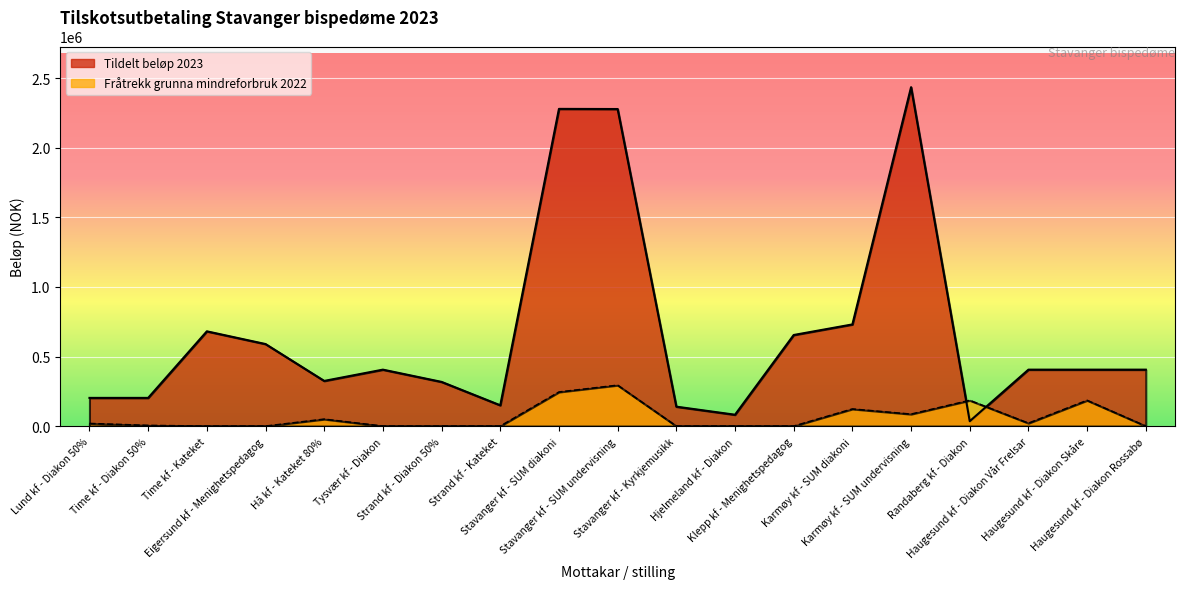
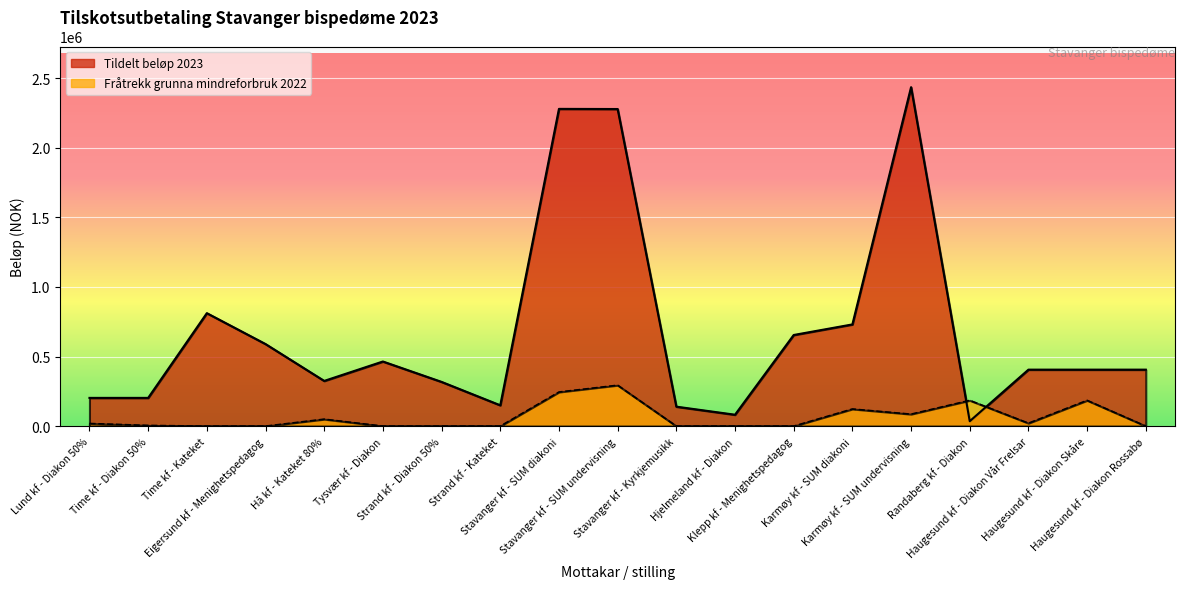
Tildelt beløp 2023, Time kf - Kateket: 680000 -> 810000
Tildelt beløp 2023, Tysvær kf - Diakon: 410000 -> 460000
